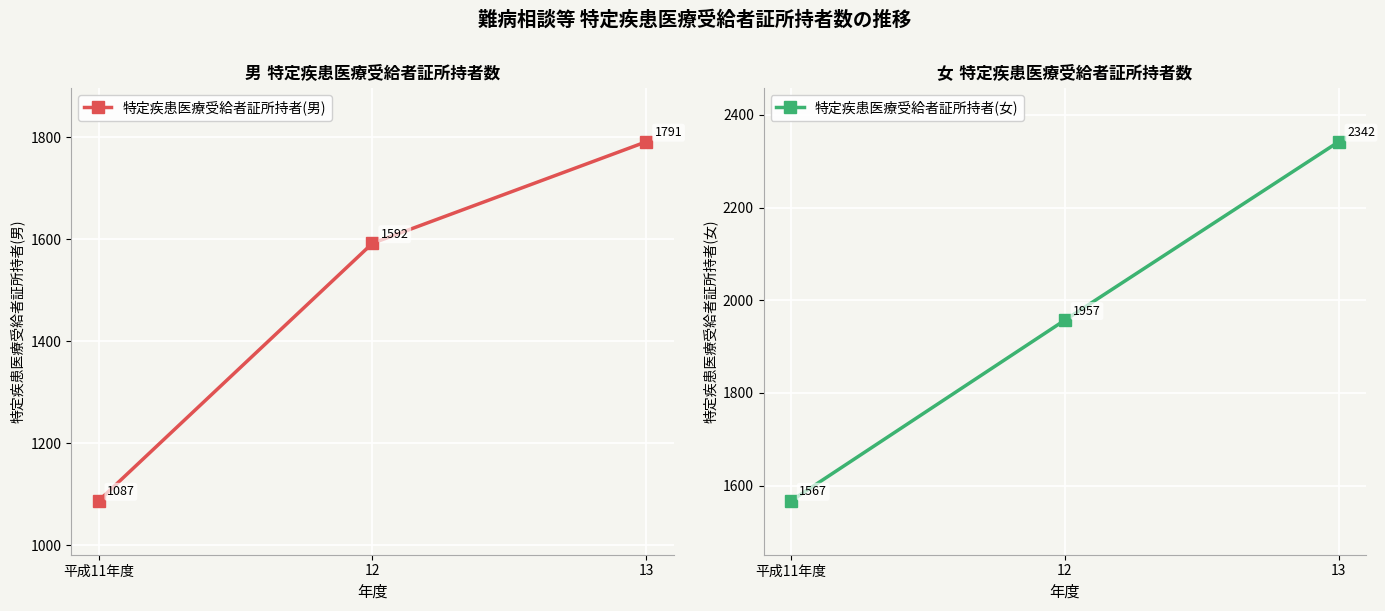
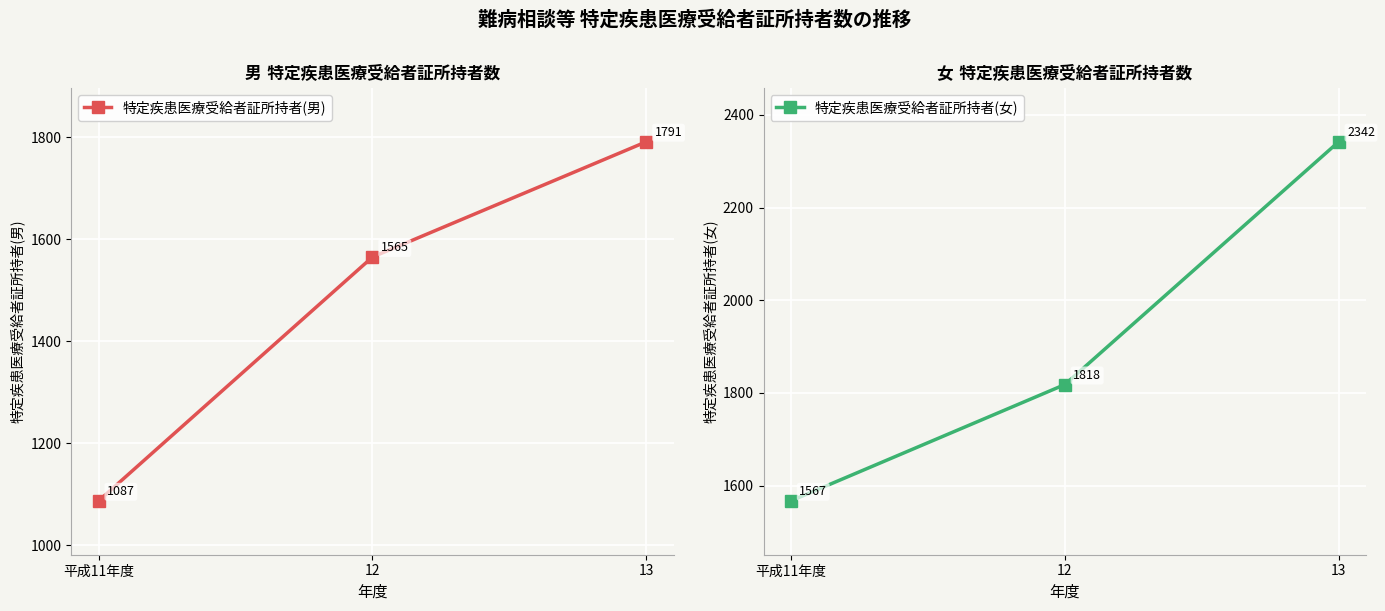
男 特定疾患医療受給者証所持者数, 12: 1592 -> 1565
女 特定疾患医療受給者証所持者数, 12: 1957 -> 1818
